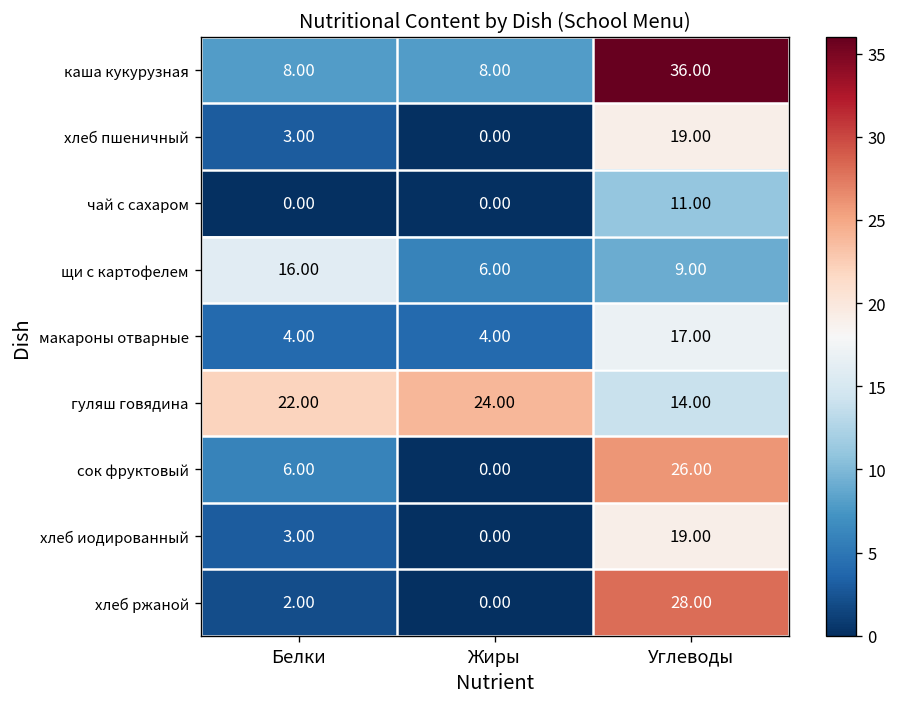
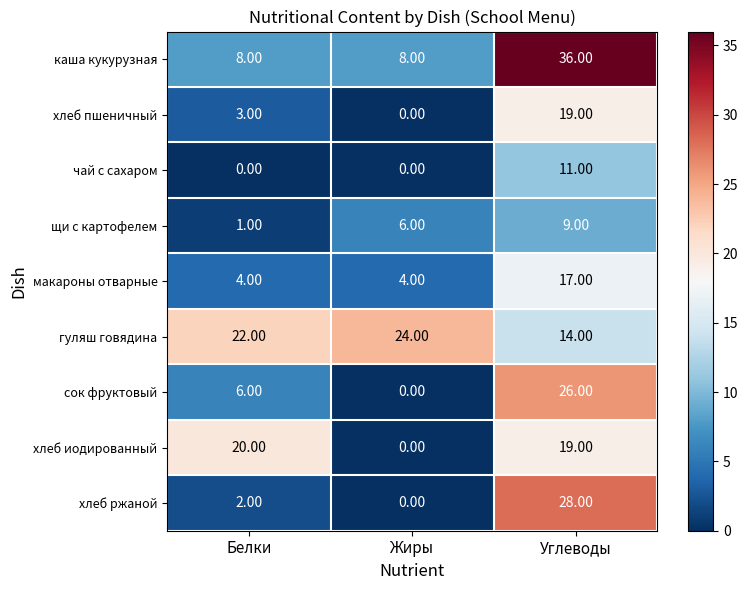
щи с картофелем, Белки: 16.00 -> 1.00
хлеб иодированный, Белки: 3.00 -> 20.00
